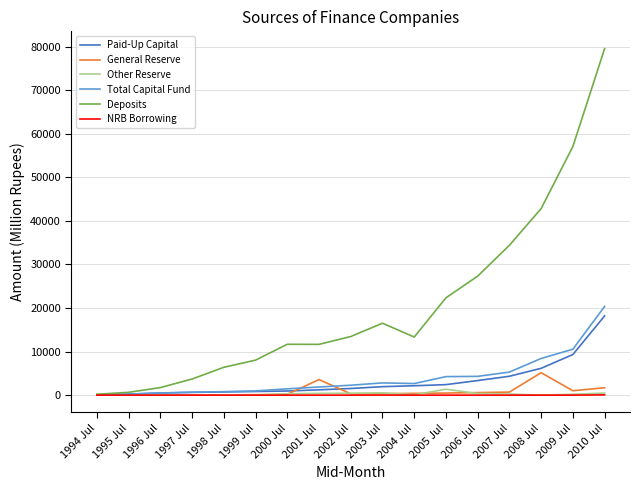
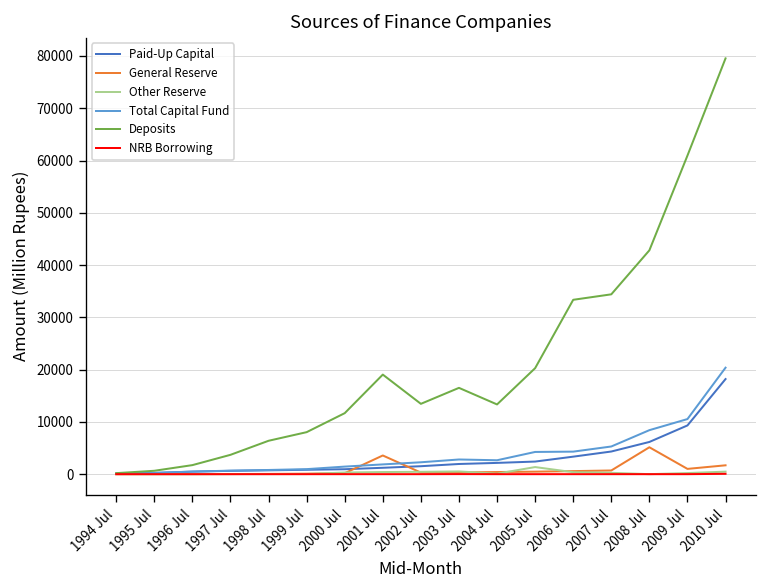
Deposits, 2001 Jul: 12000 -> 19000
Deposits, 2005 Jul: 22000 -> 20000
Deposits, 2006 Jul: 27000 -> 33000
Deposits, 2009 Jul: 57000 -> 61000
